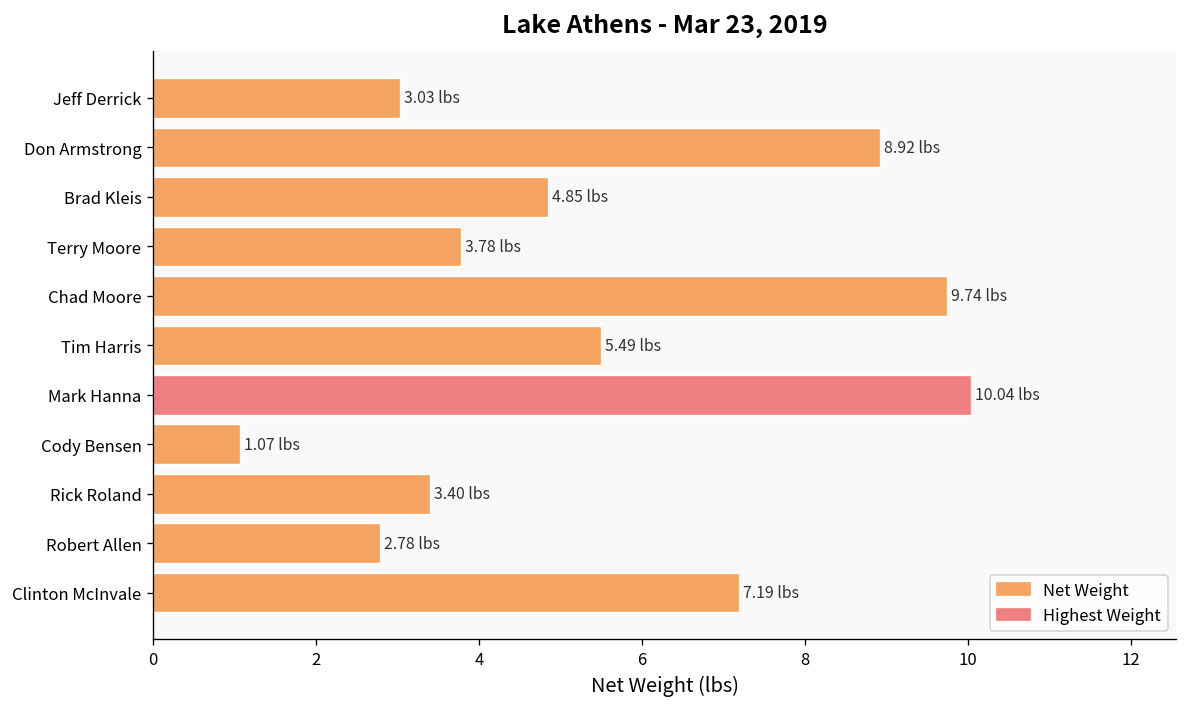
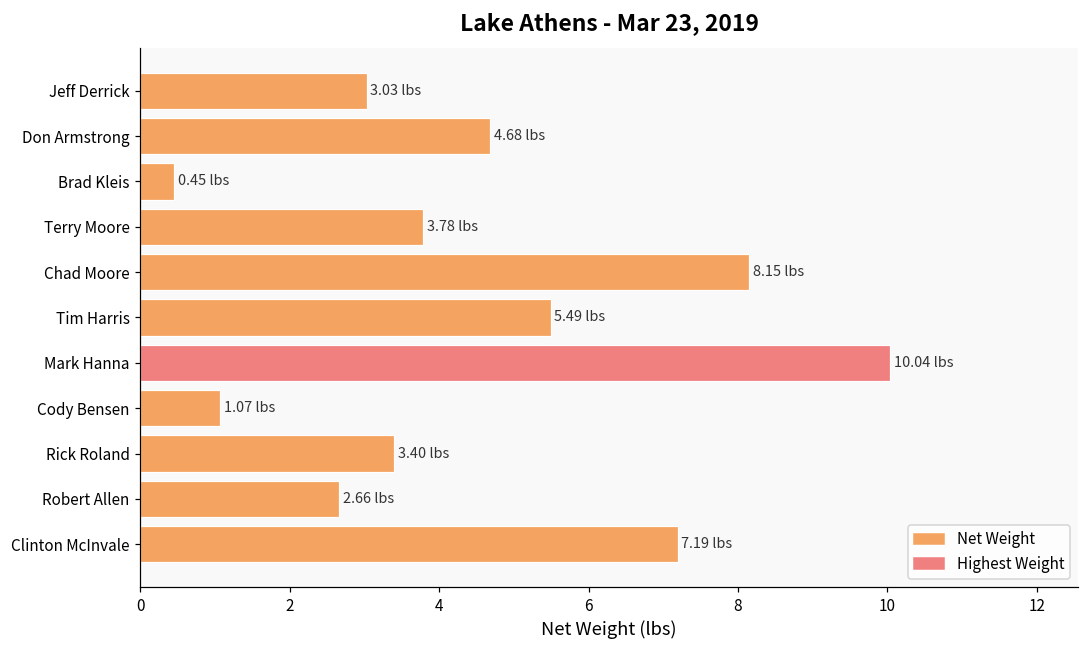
Don Armstrong: 8.92 -> 4.68
Brad Kleis: 4.85 -> 0.45
Chad Moore: 9.74 -> 8.15
Robert Allen: 2.78 -> 2.66
